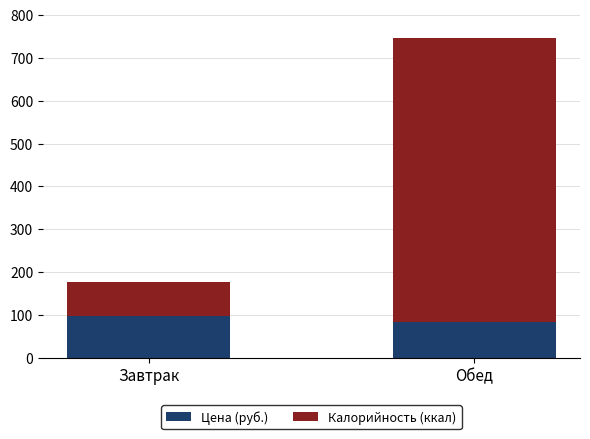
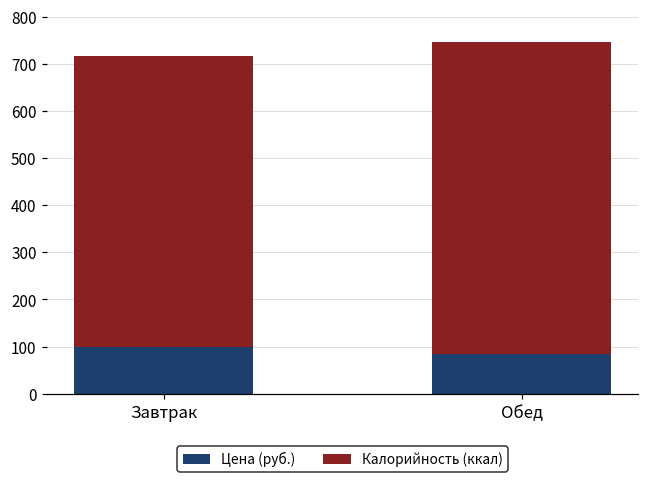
Калорийность (ккал), Завтрак: 80 -> 620
